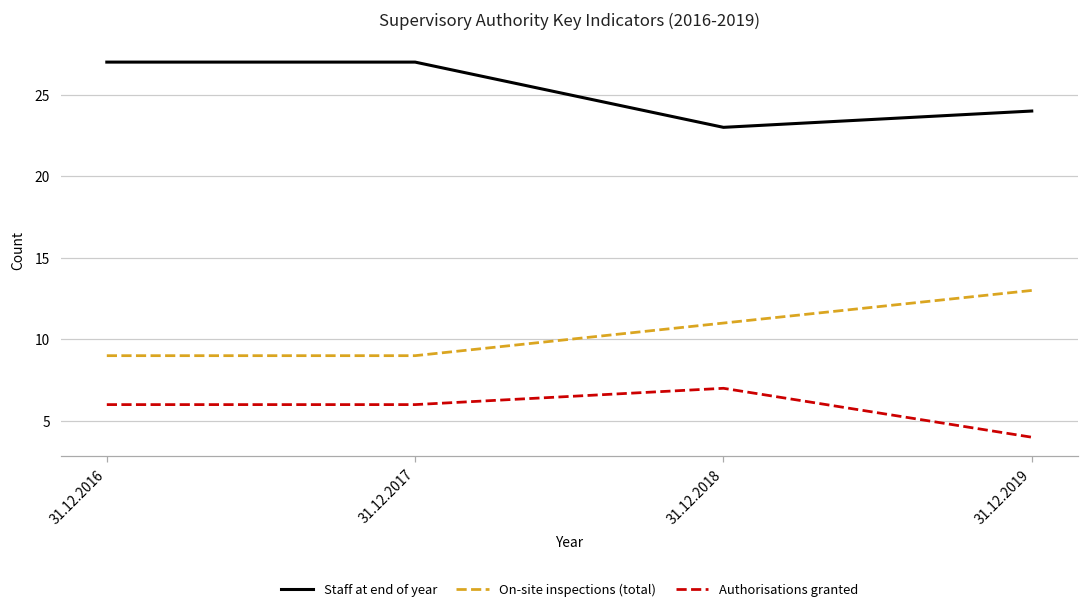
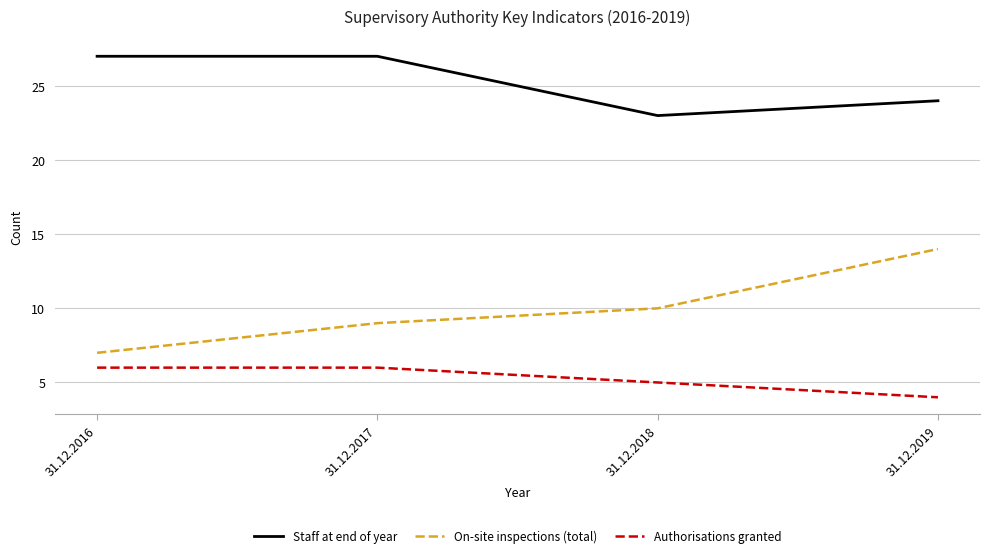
On-site inspections (total), 31.12.2016: 9 -> 7
On-site inspections (total), 31.12.2018: 11 -> 10
Authorisations granted, 31.12.2018: 7 -> 5
On-site inspections (total), 31.12.2019: 13 -> 14
